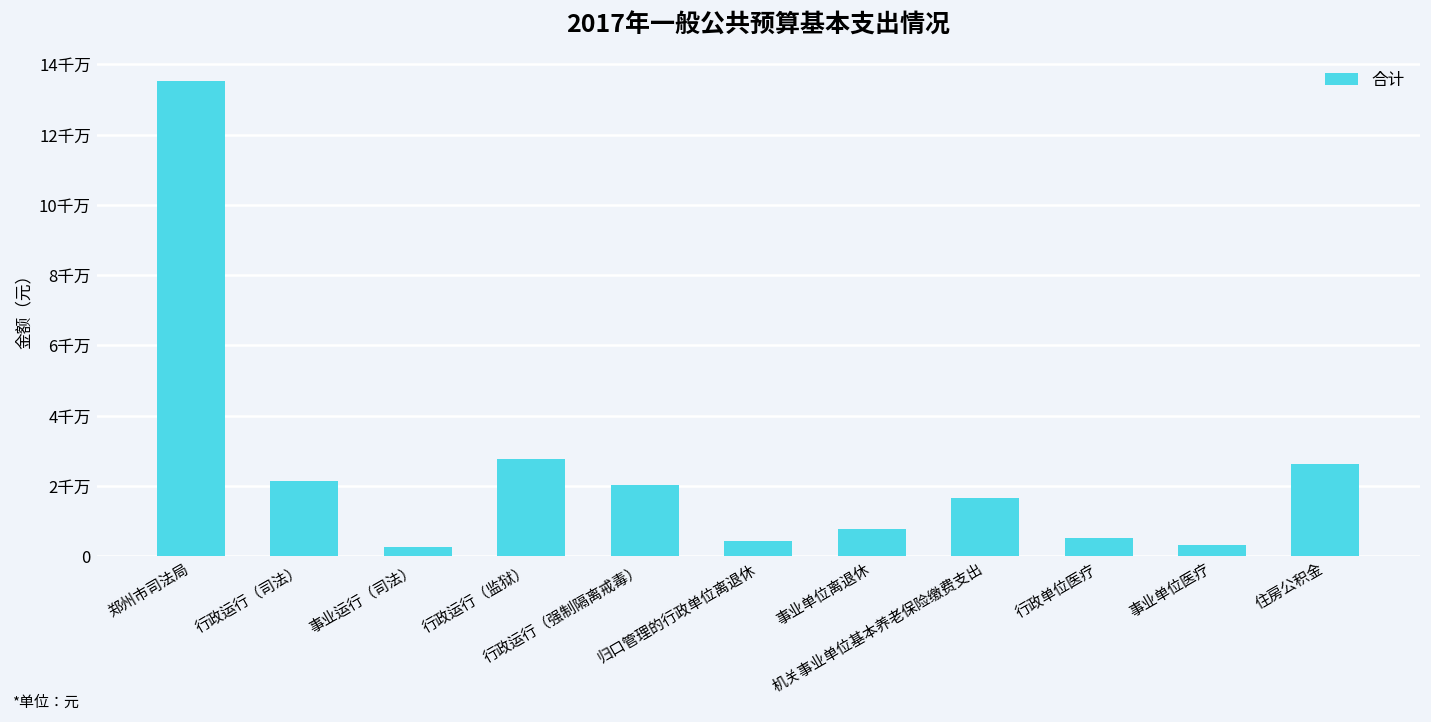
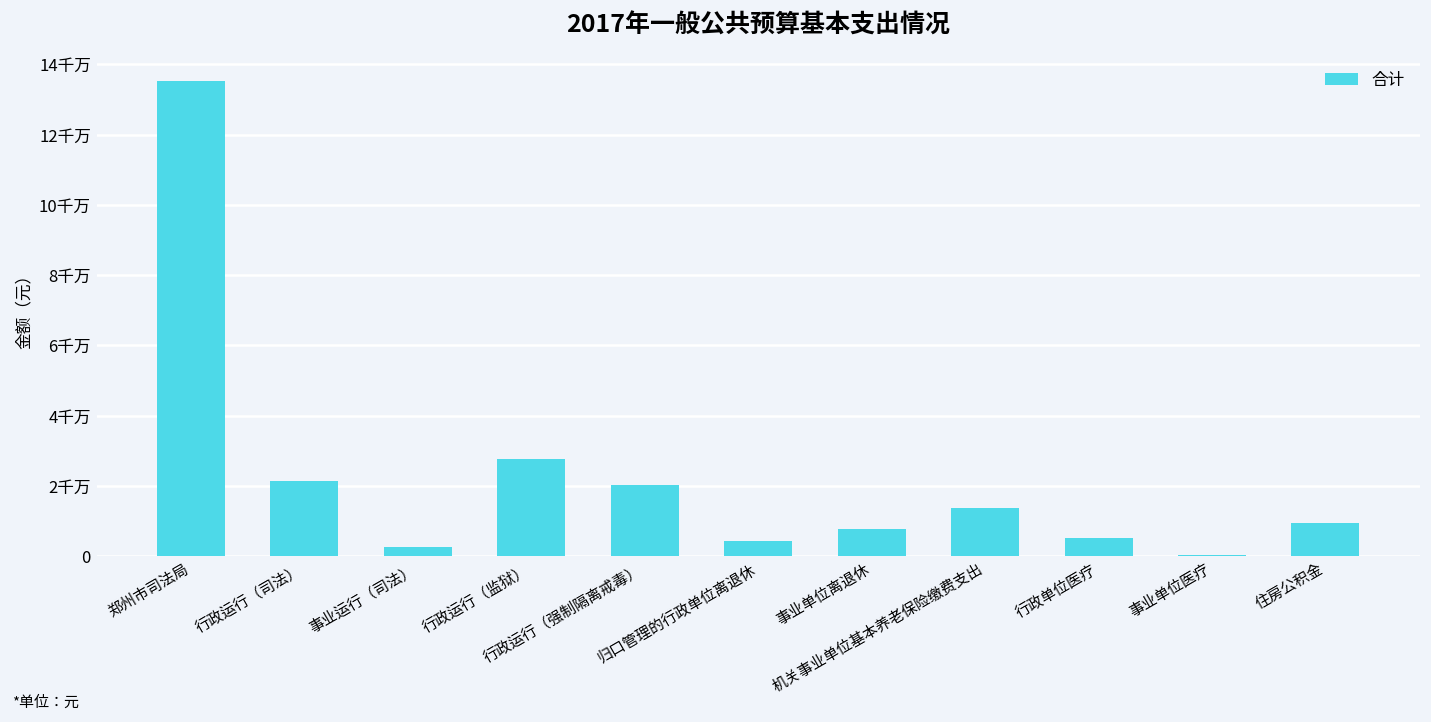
机关事业单位基本养老保险缴费支出: 1.7千万 -> 1.4千万
事业单位医疗: 0.3千万 -> 0.0千万
住房公积金: 2.6千万 -> 0.9千万
